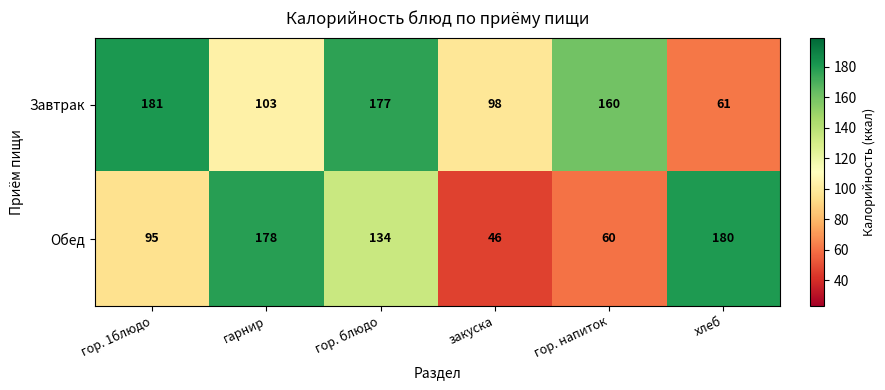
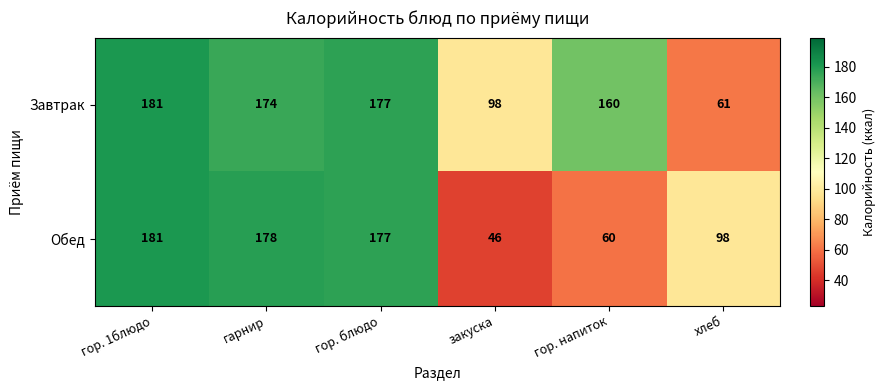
Завтрак, гарнир: 103 -> 174
Обед, гор. 1блюдо: 95 -> 181
Обед, гор. блюдо: 134 -> 177
Обед, хлеб: 180 -> 98
